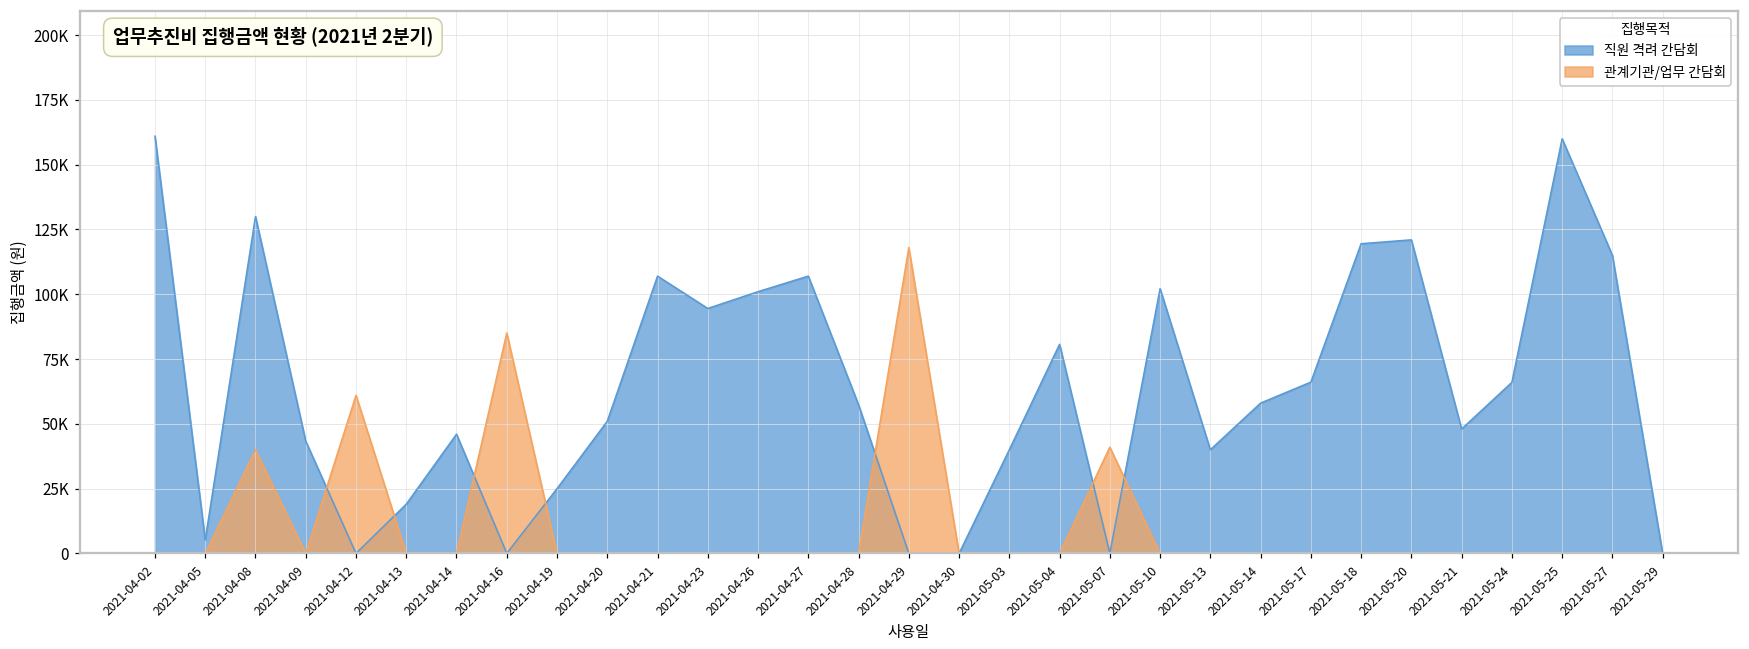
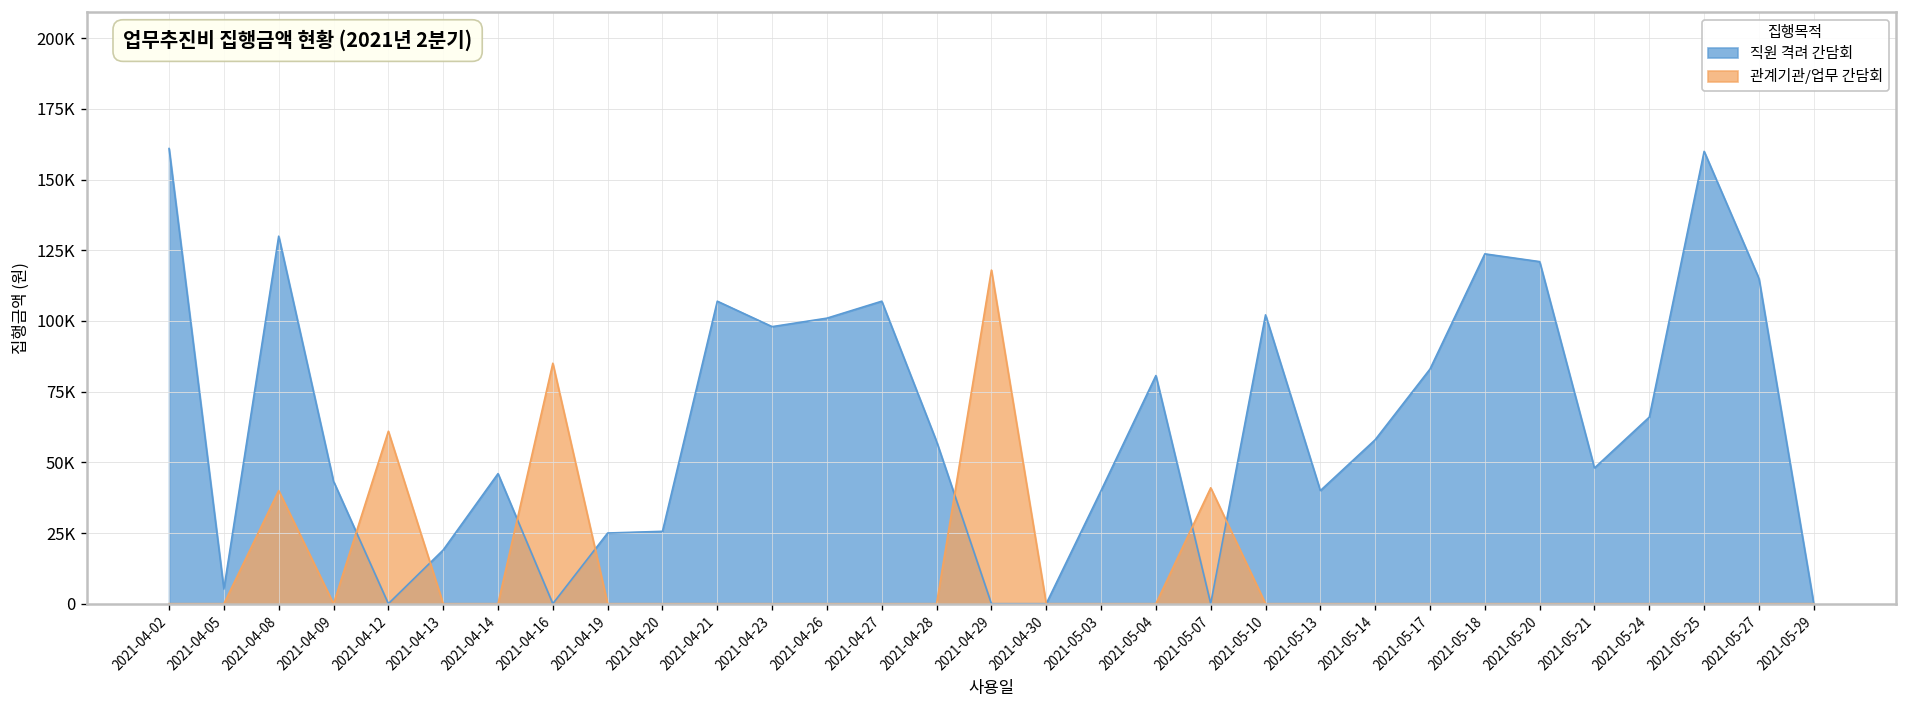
직원 격려 간담회, 2021-04-20: 51000 -> 26000
직원 격려 간담회, 2021-04-23: 95000 -> 98000
직원 격려 간담회, 2021-05-17: 66000 -> 83000
직원 격려 간담회, 2021-05-18: 120000 -> 124000
